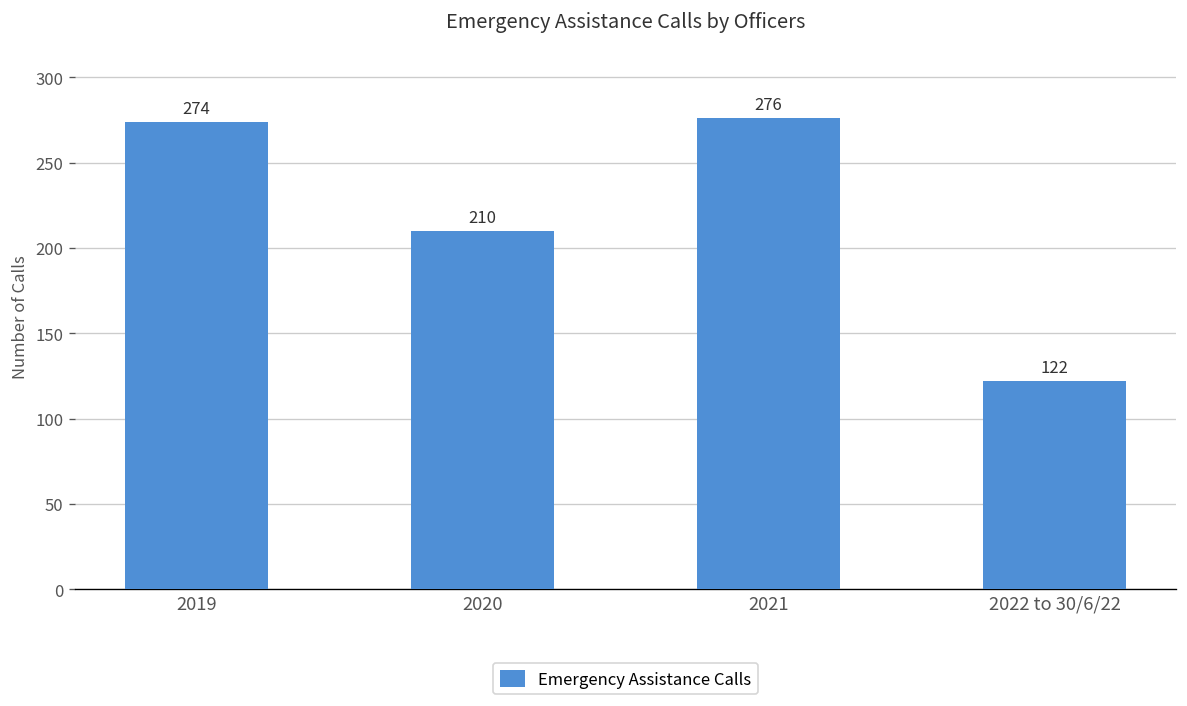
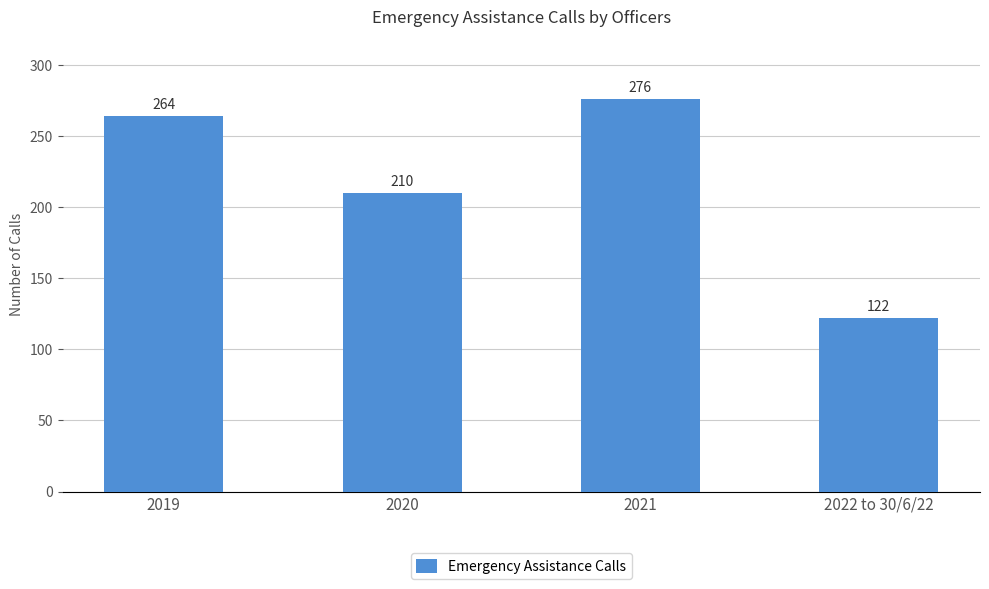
2019: 274 -> 264
